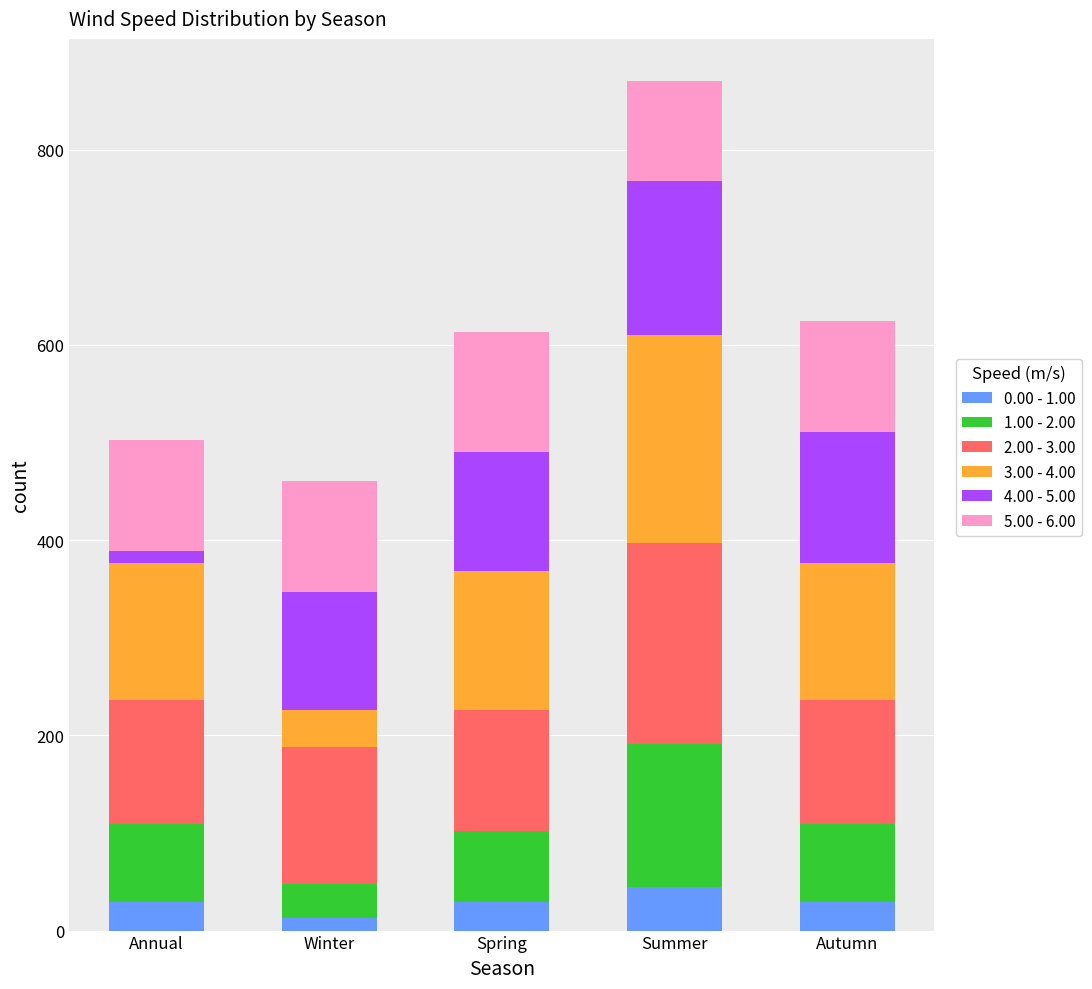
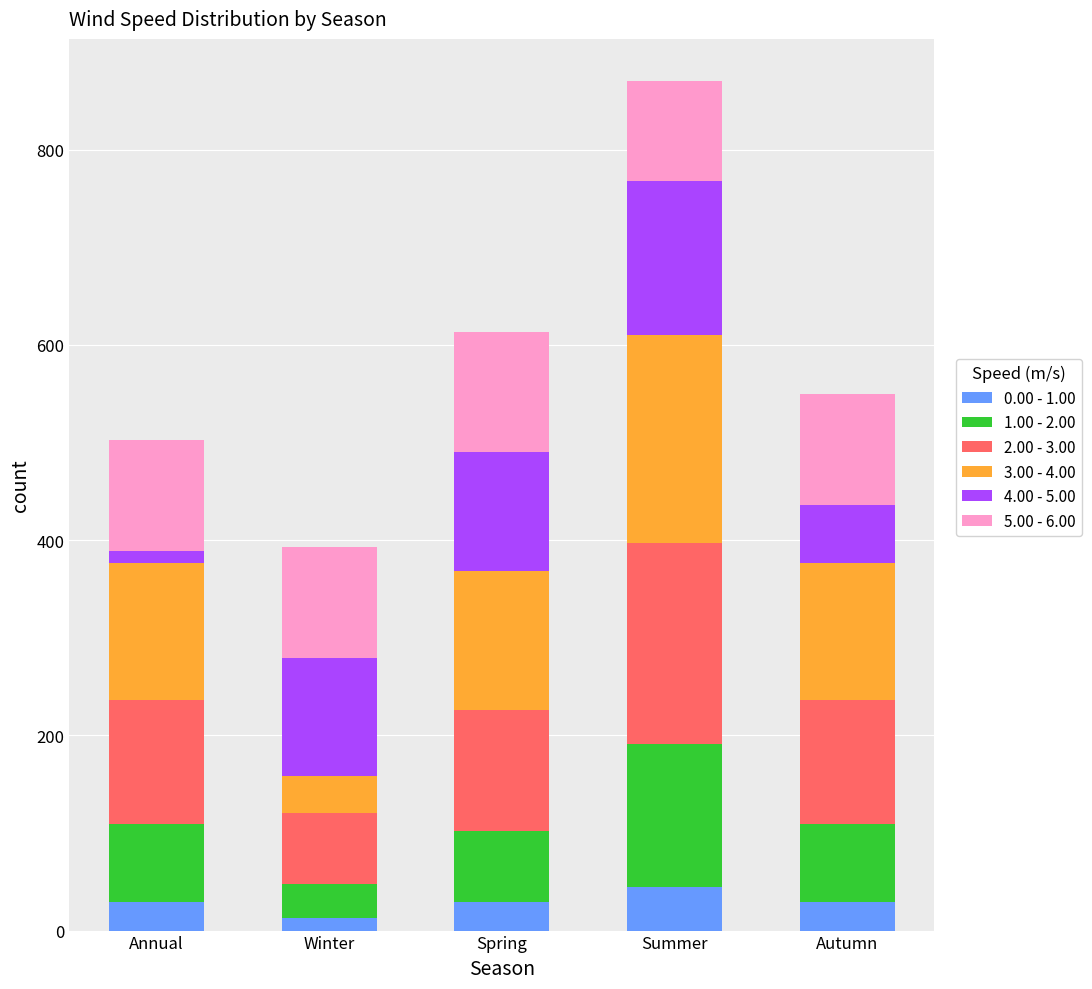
2.00 - 3.00, Winter: 140 -> 70
4.00 - 5.00, Autumn: 130 -> 60
